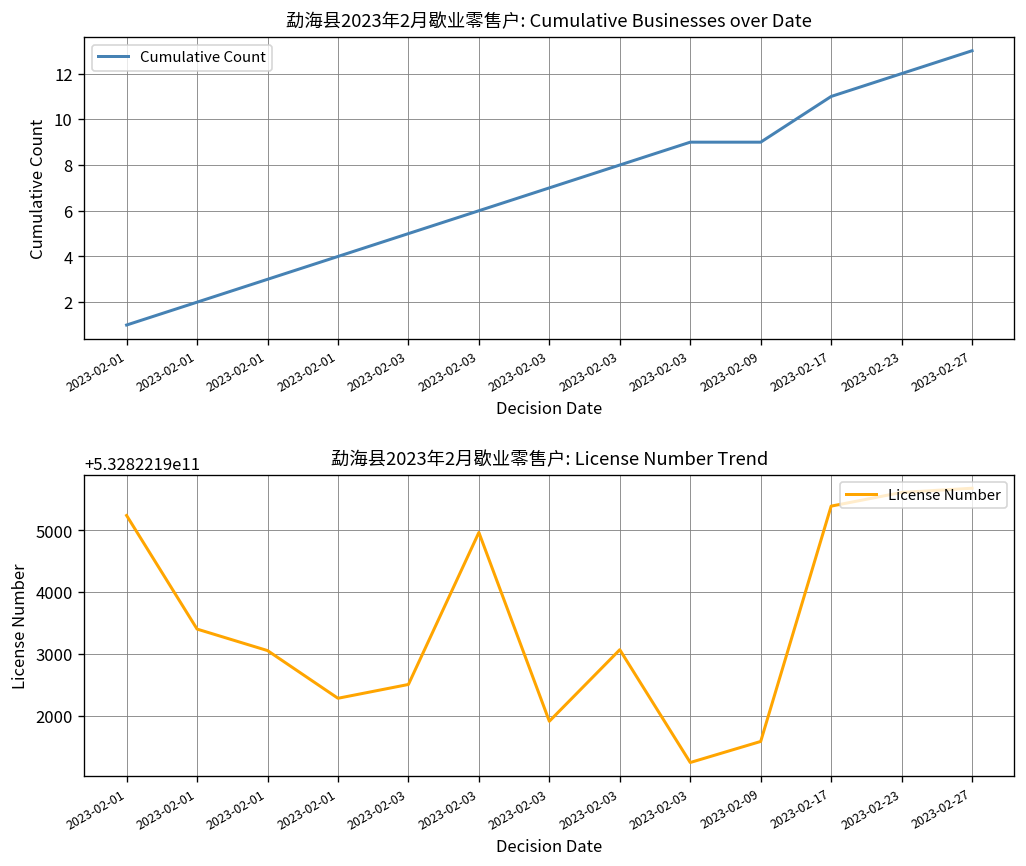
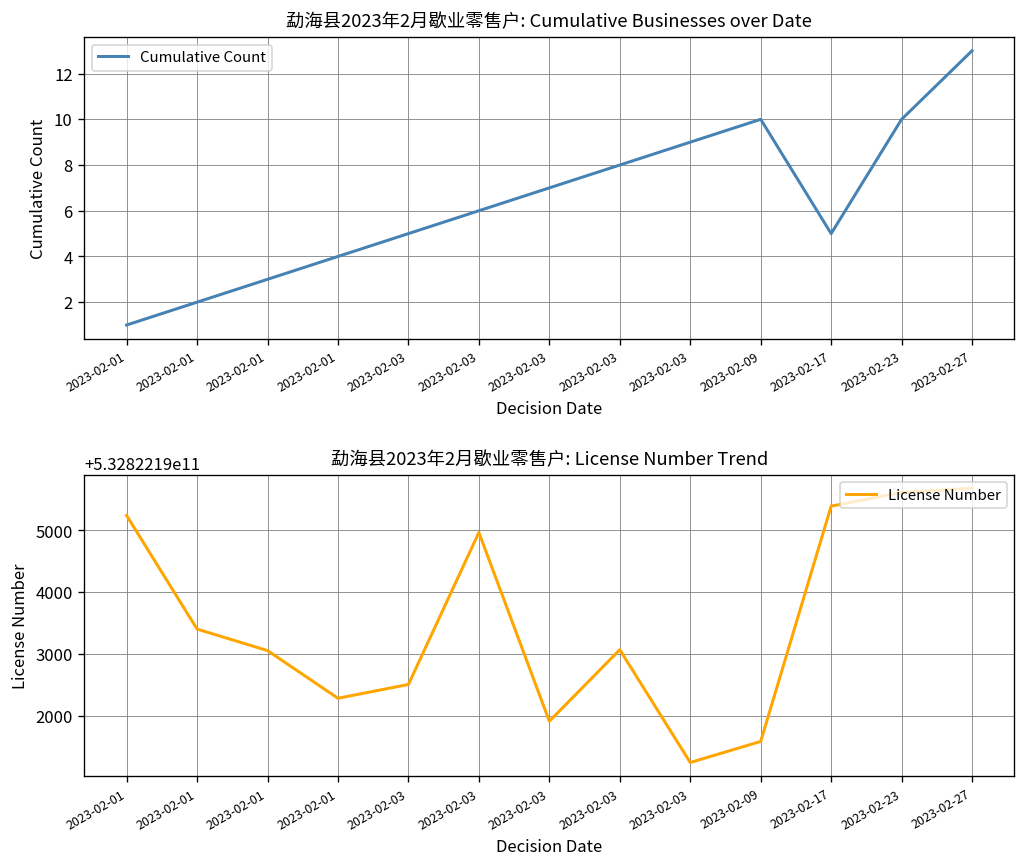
勐海县2023年2月歇业零售户: Cumulative Businesses over Date, 2023-02-09: 9 -> 10
勐海县2023年2月歇业零售户: Cumulative Businesses over Date, 2023-02-17: 11 -> 5
勐海县2023年2月歇业零售户: Cumulative Businesses over Date, 2023-02-23: 12 -> 10
